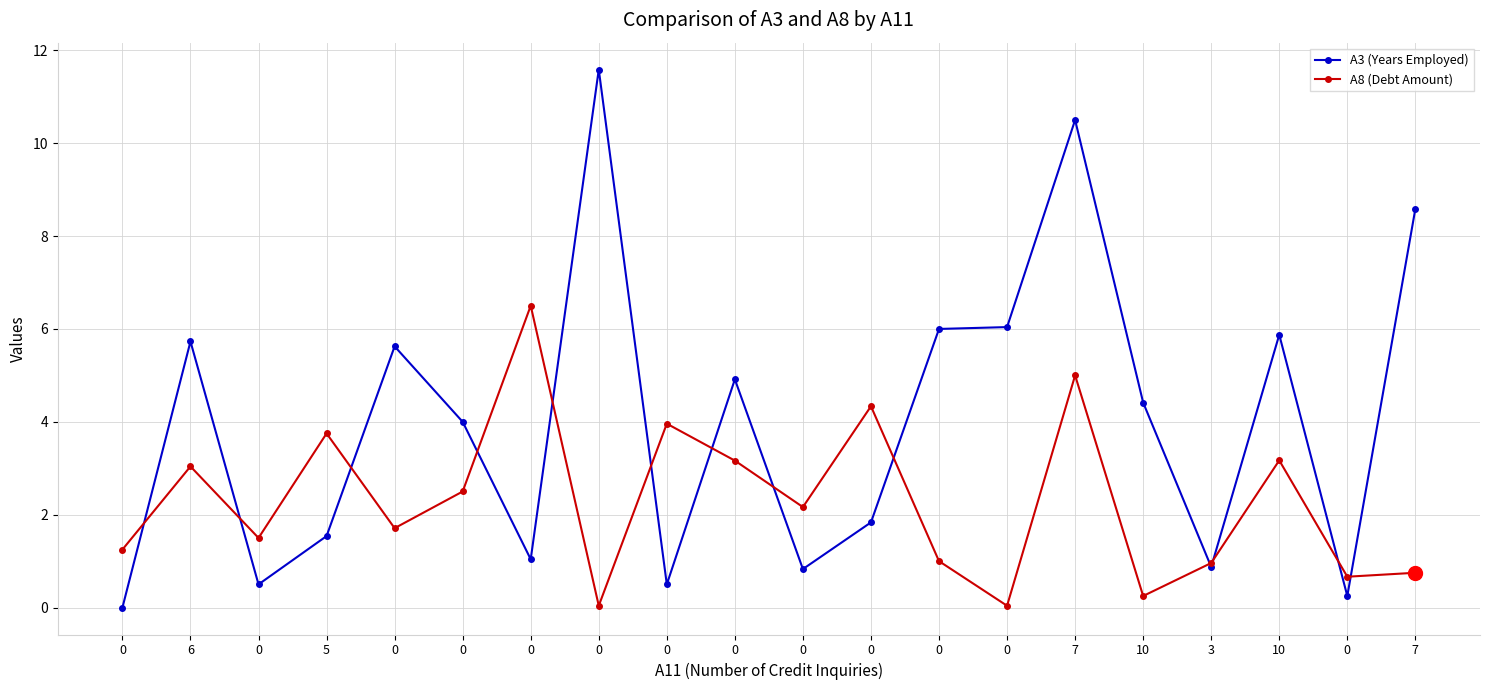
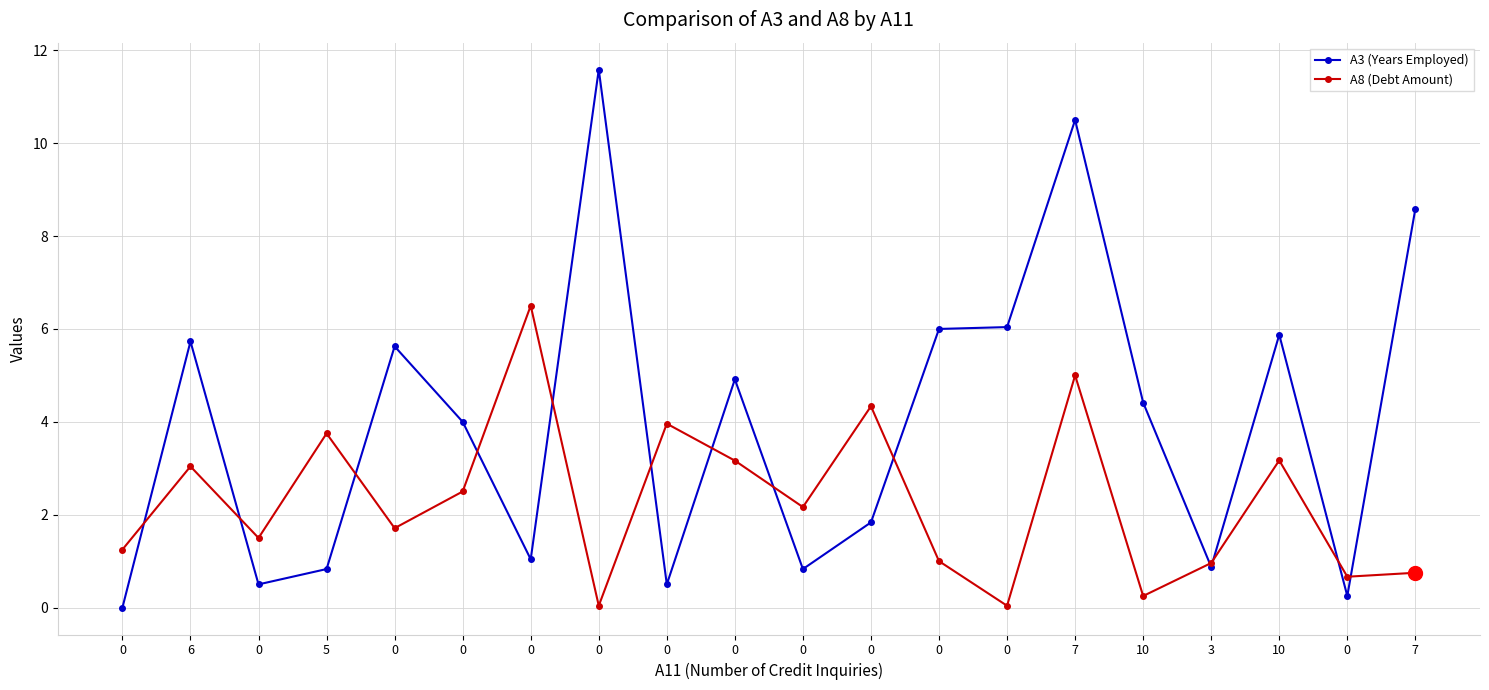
A3 (Years Employed), 5: 1.5 -> 0.8
